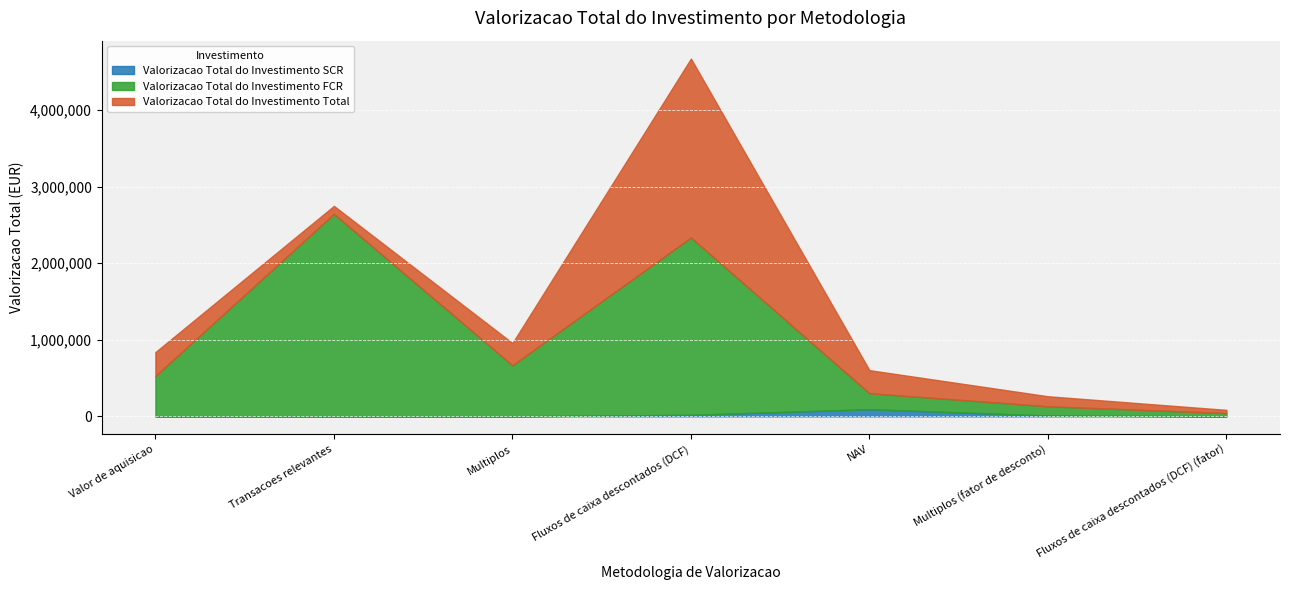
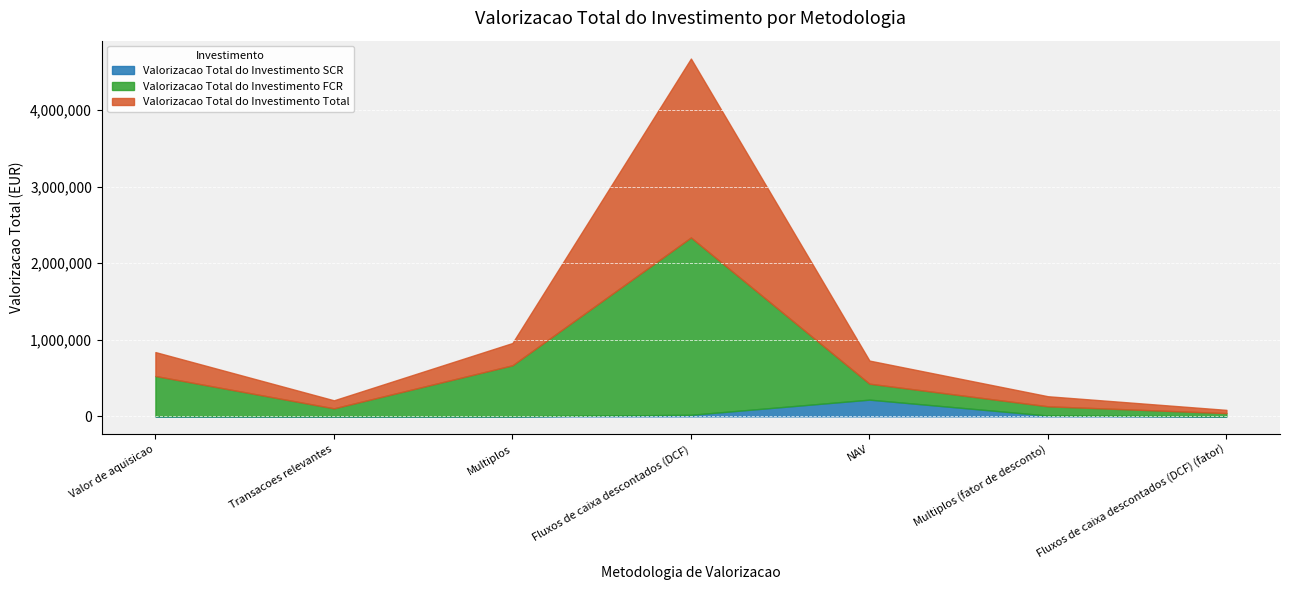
Valorizacao Total do Investimento FCR, Transacoes relevantes: 2,600,000 -> 100,000
Valorizacao Total do Investimento SCR, NAV: 100,000 -> 200,000
